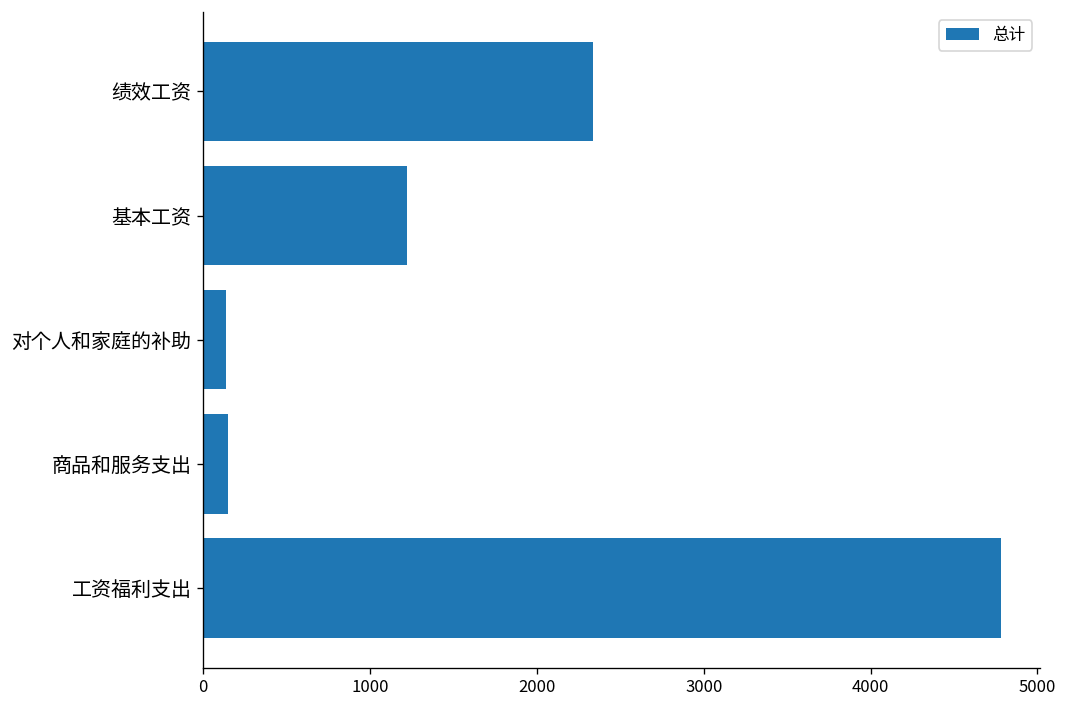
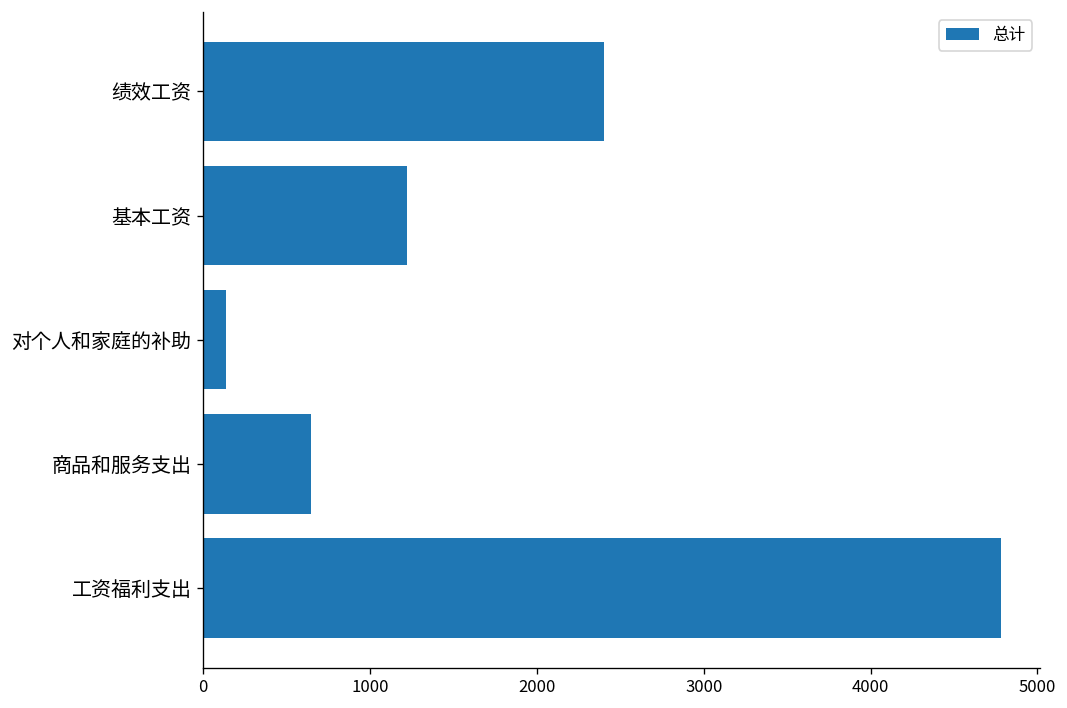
绩效工资: 2330 -> 2400
商品和服务支出: 150 -> 640
